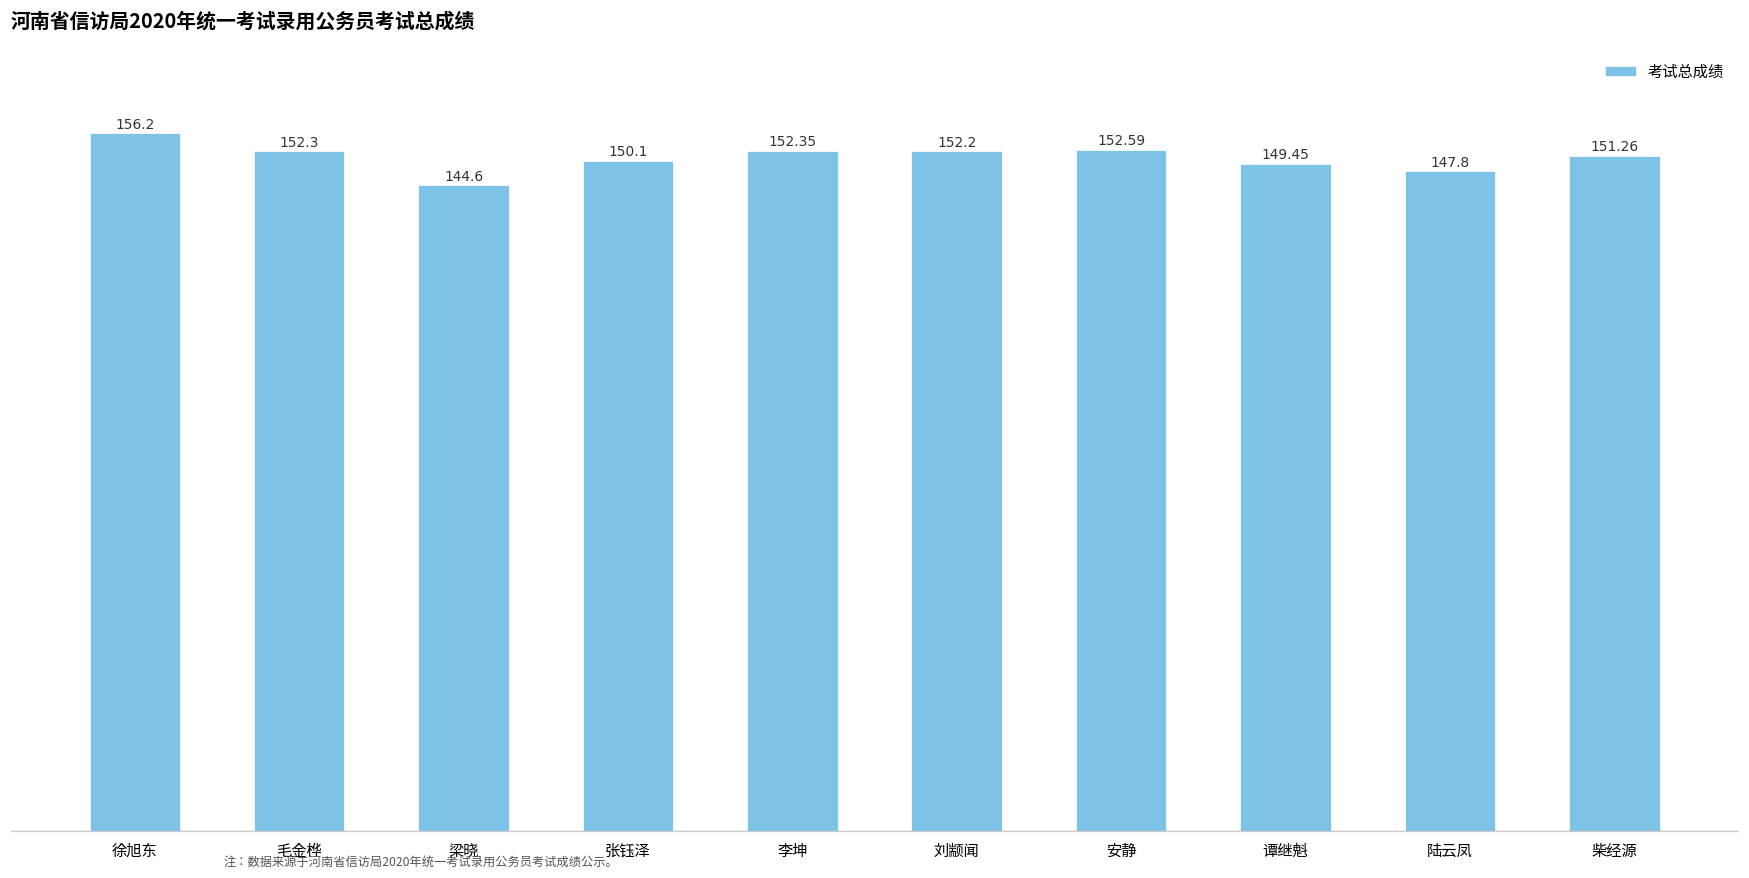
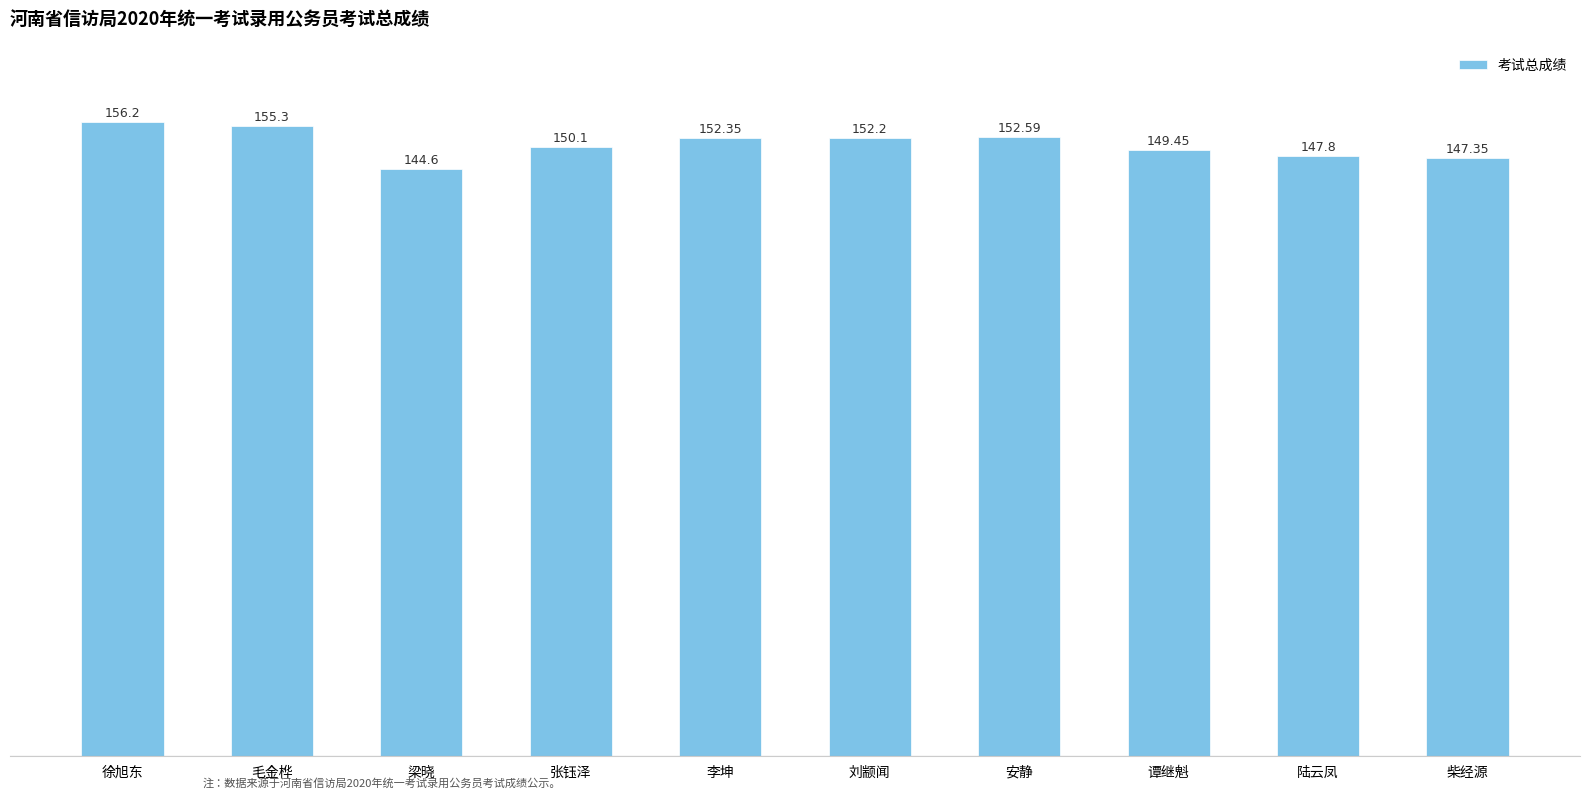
毛金桦: 152.3 -> 155.3
柴经源: 151.26 -> 147.35
